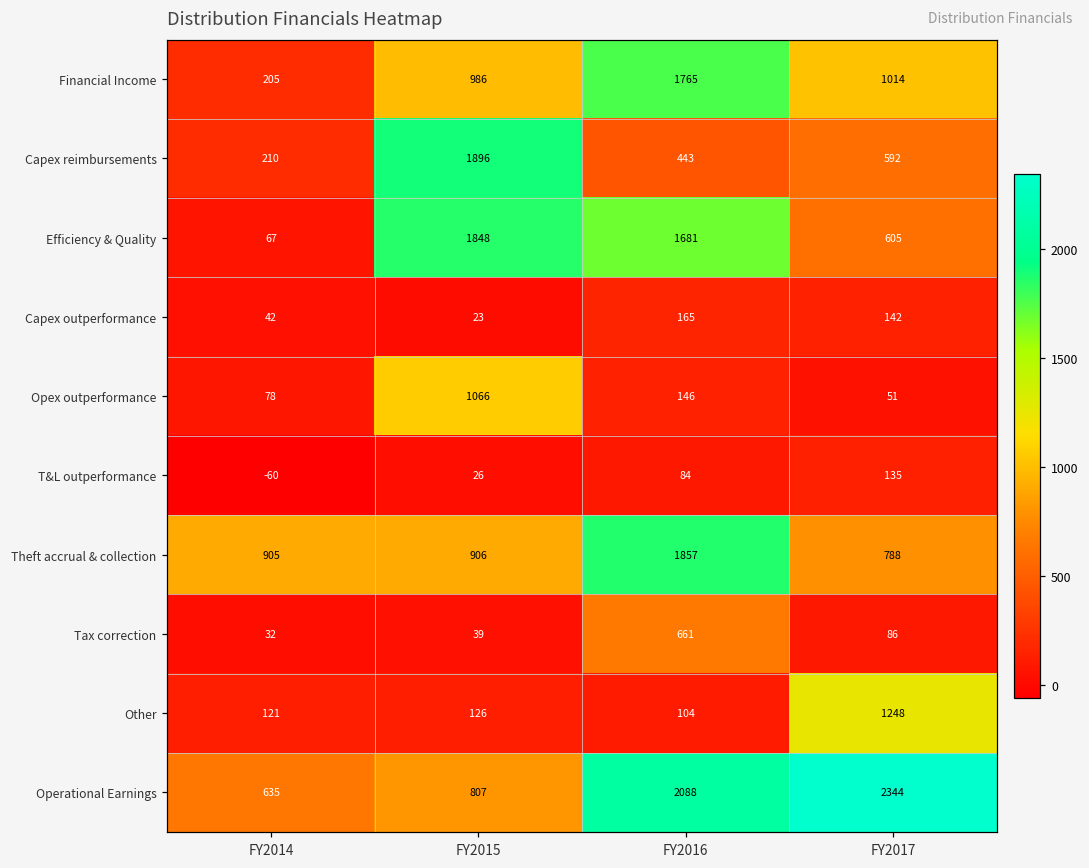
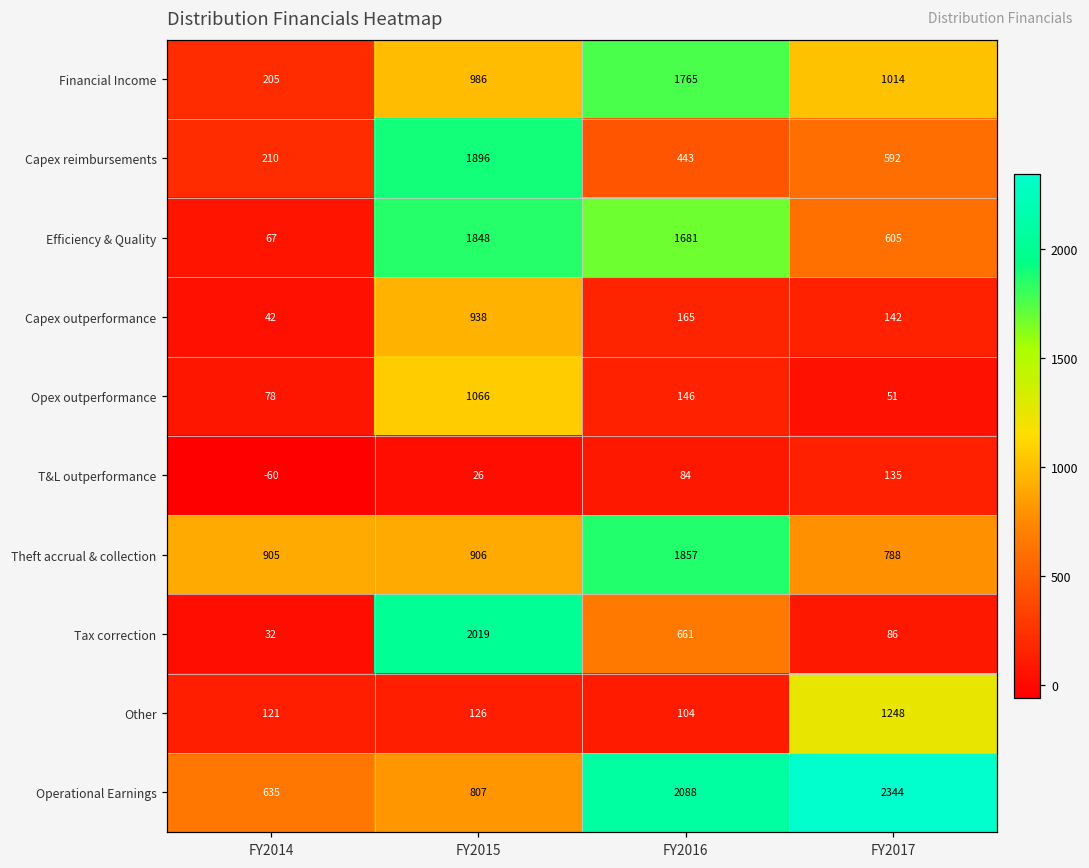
Capex outperformance, FY2015: 23 -> 938
Tax correction, FY2015: 39 -> 2019
